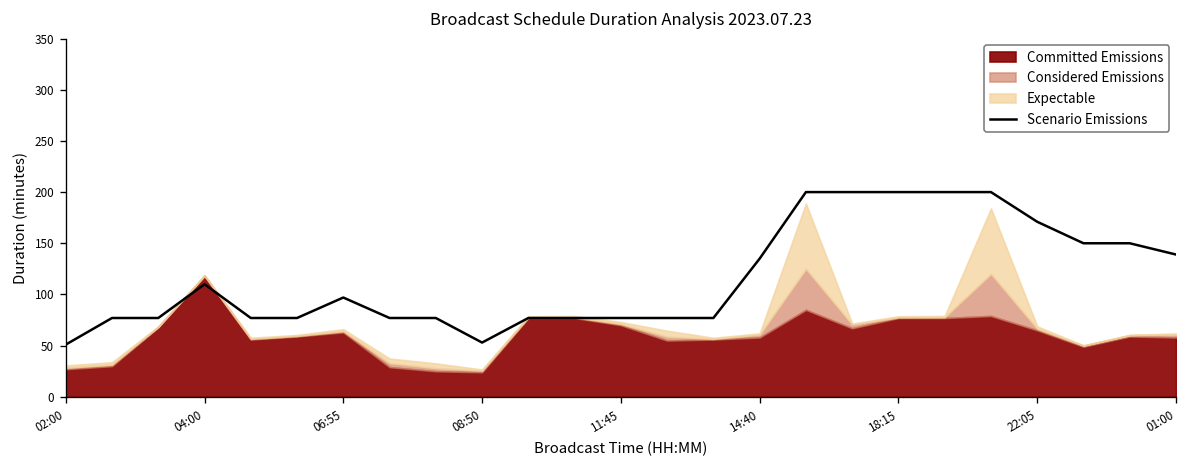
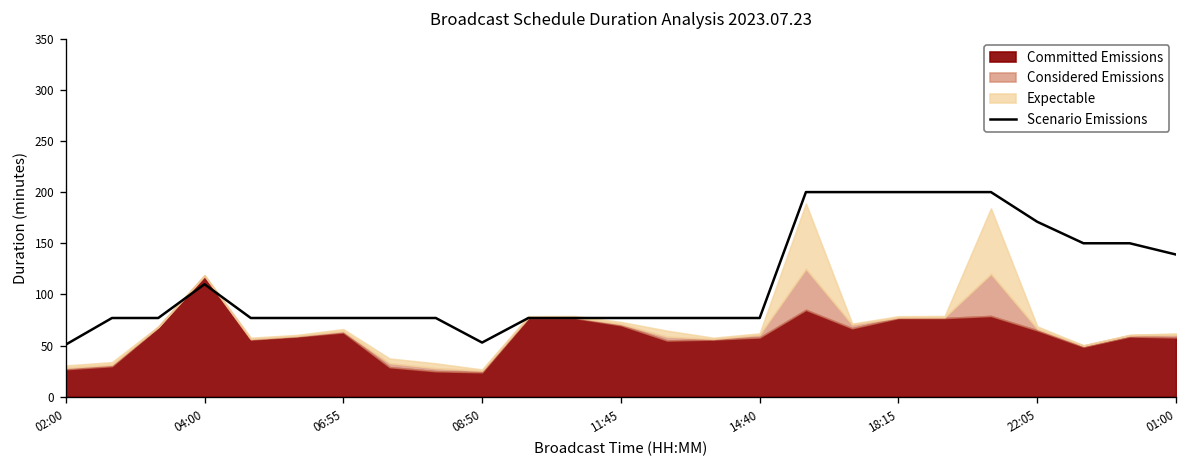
Scenario Emissions, 06:55: 100 -> 80
Scenario Emissions, 14:40: 140 -> 80
